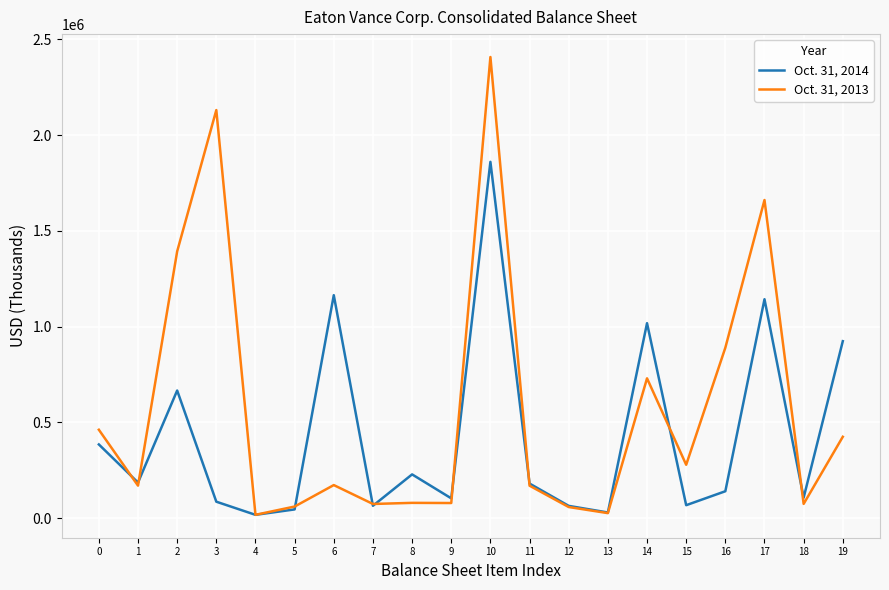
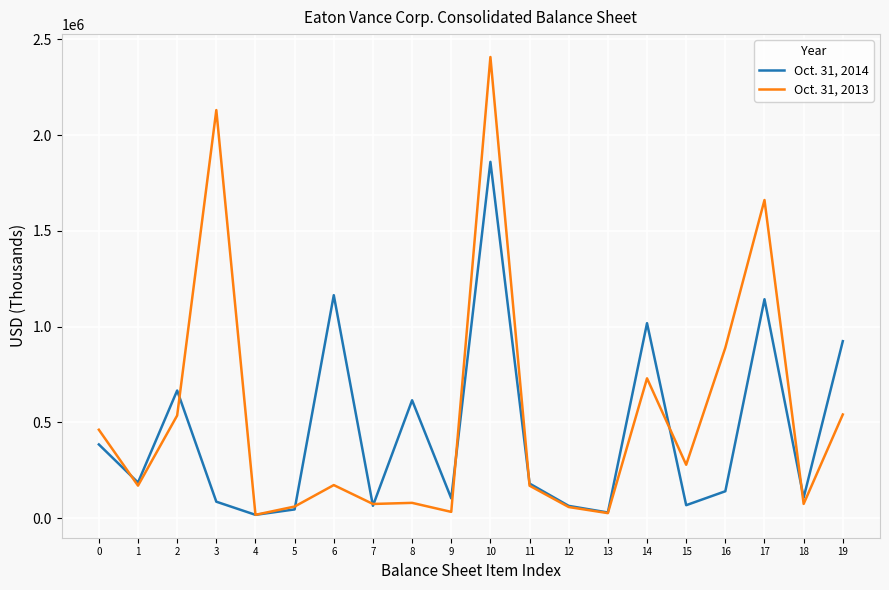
Oct. 31, 2013, 2: 1390000 -> 540000
Oct. 31, 2014, 8: 230000 -> 620000
Oct. 31, 2013, 9: 80000 -> 30000
Oct. 31, 2013, 19: 430000 -> 540000
